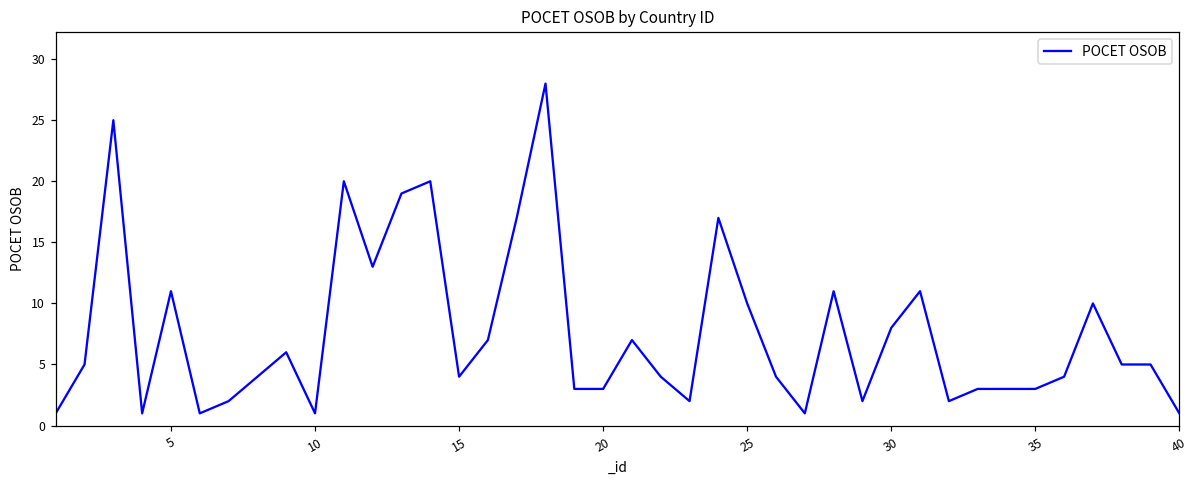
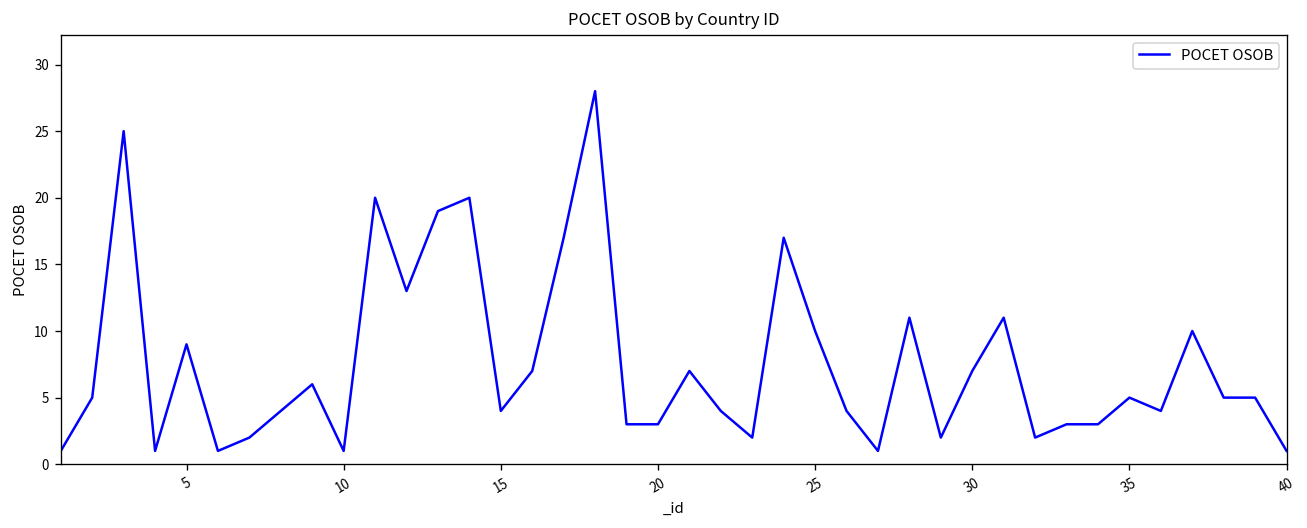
5: 11 -> 9
30: 8 -> 7
35: 3 -> 5
